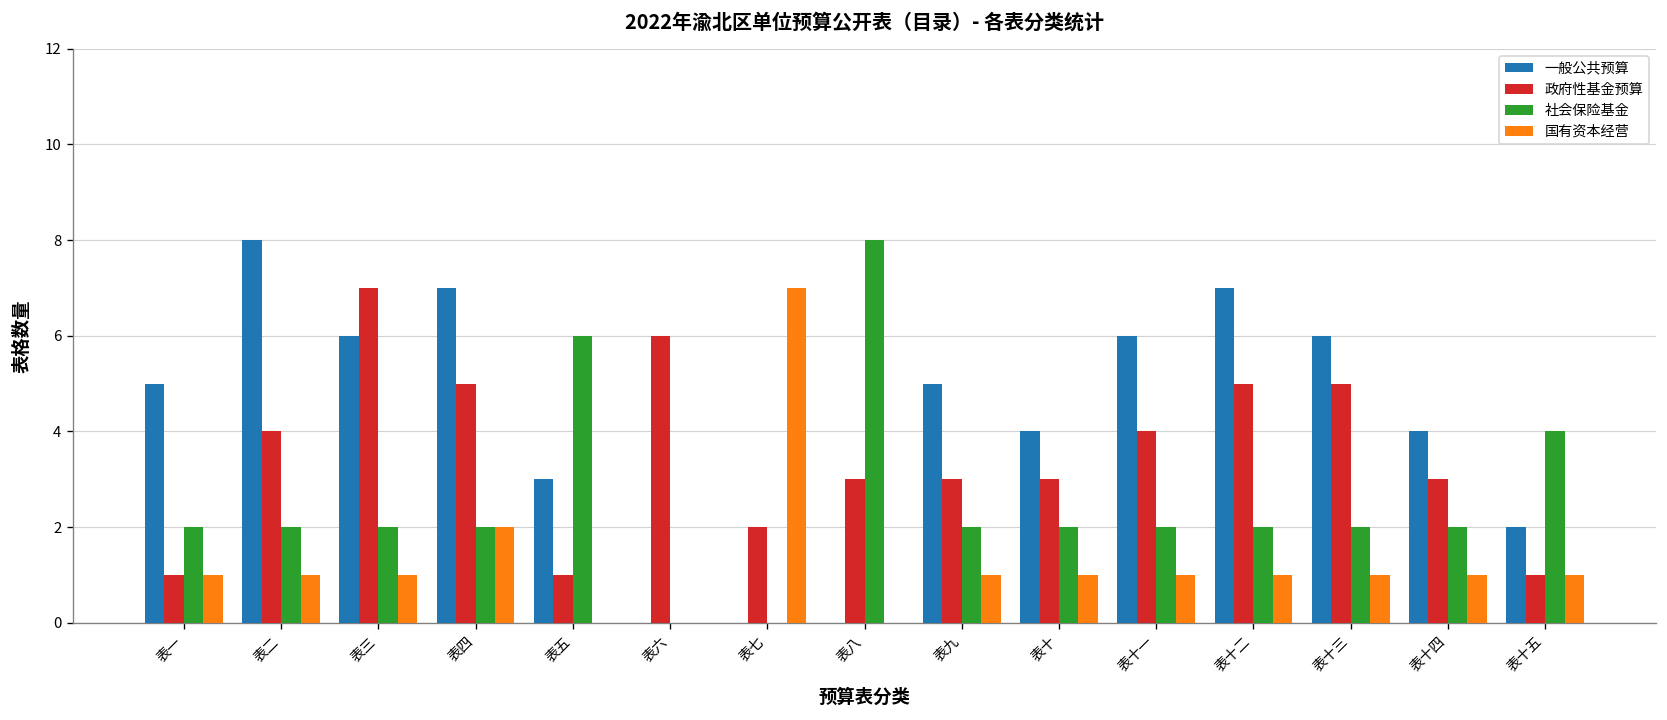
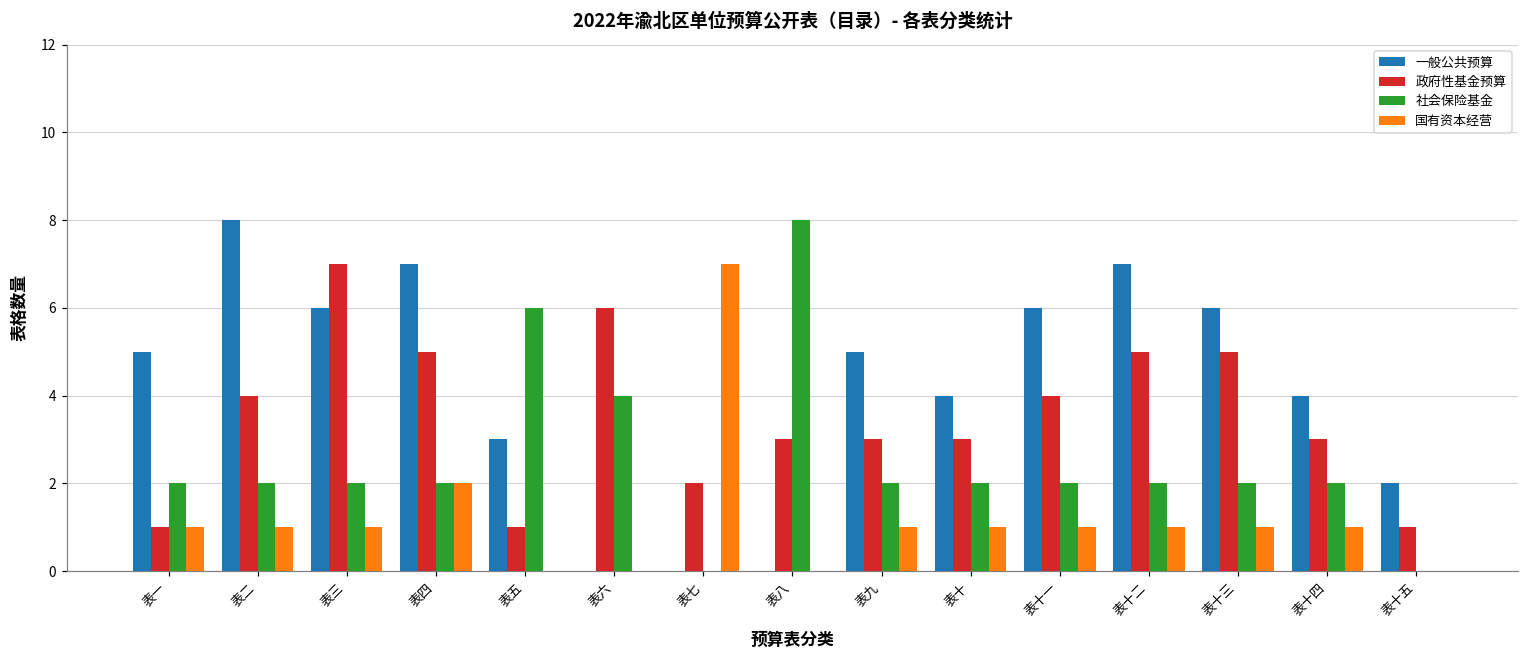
社会保险基金, 表六: 0 -> 4
社会保险基金, 表十五: 4 -> 0
国有资本经营, 表十五: 1 -> 0
